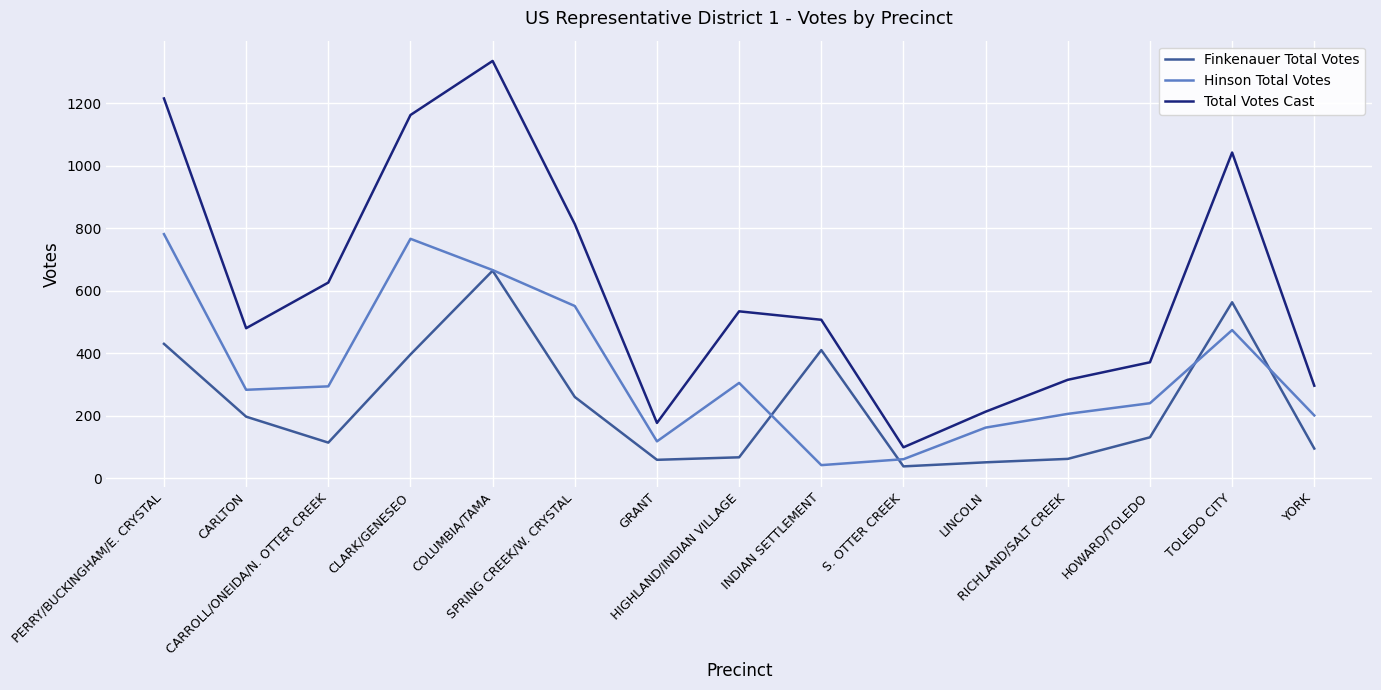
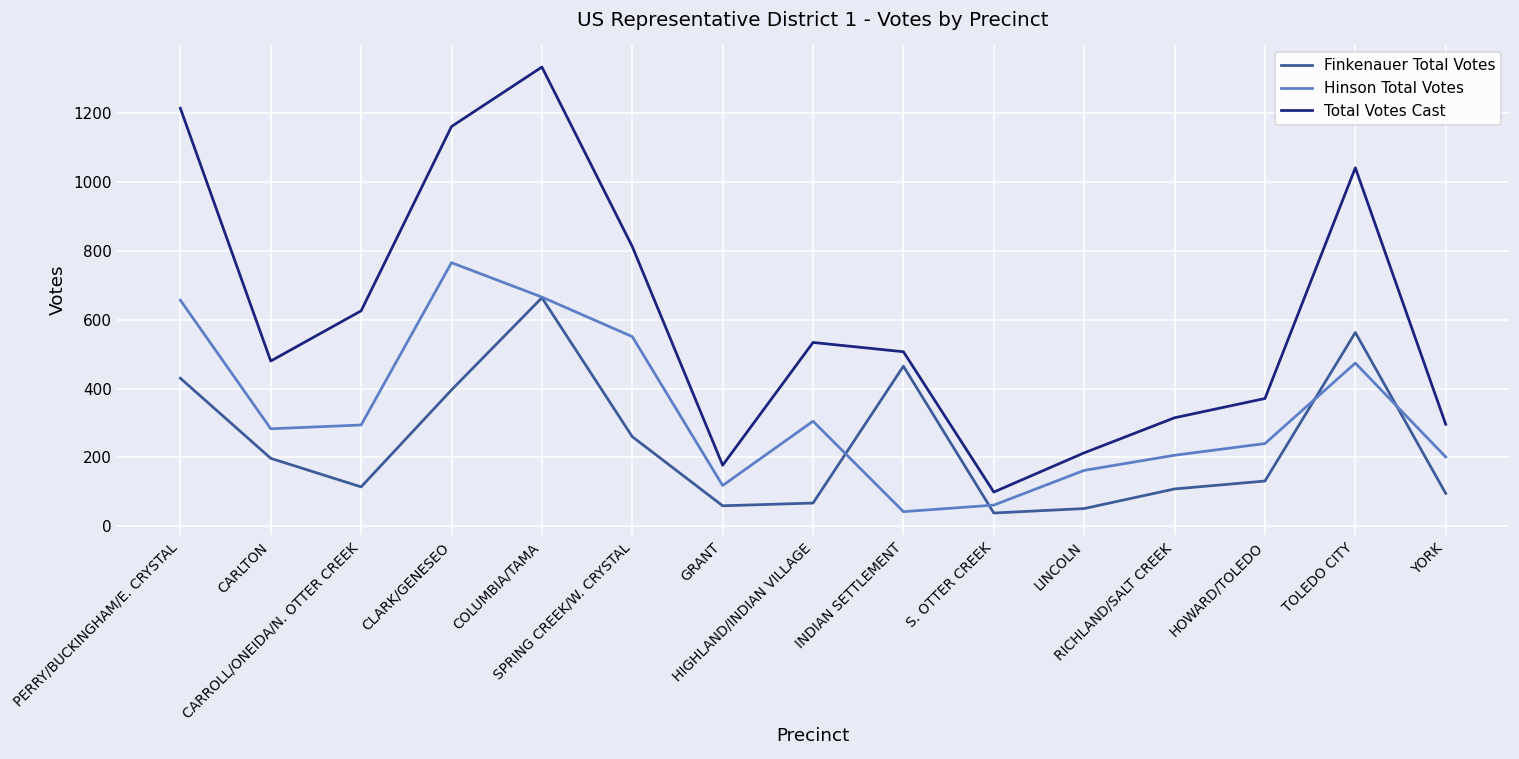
Hinson Total Votes, PERRY/BUCKINGHAM/E. CRYSTAL: 780 -> 660
Finkenauer Total Votes, INDIAN SETTLEMENT: 410 -> 470
Finkenauer Total Votes, RICHLAND/SALT CREEK: 60 -> 110
